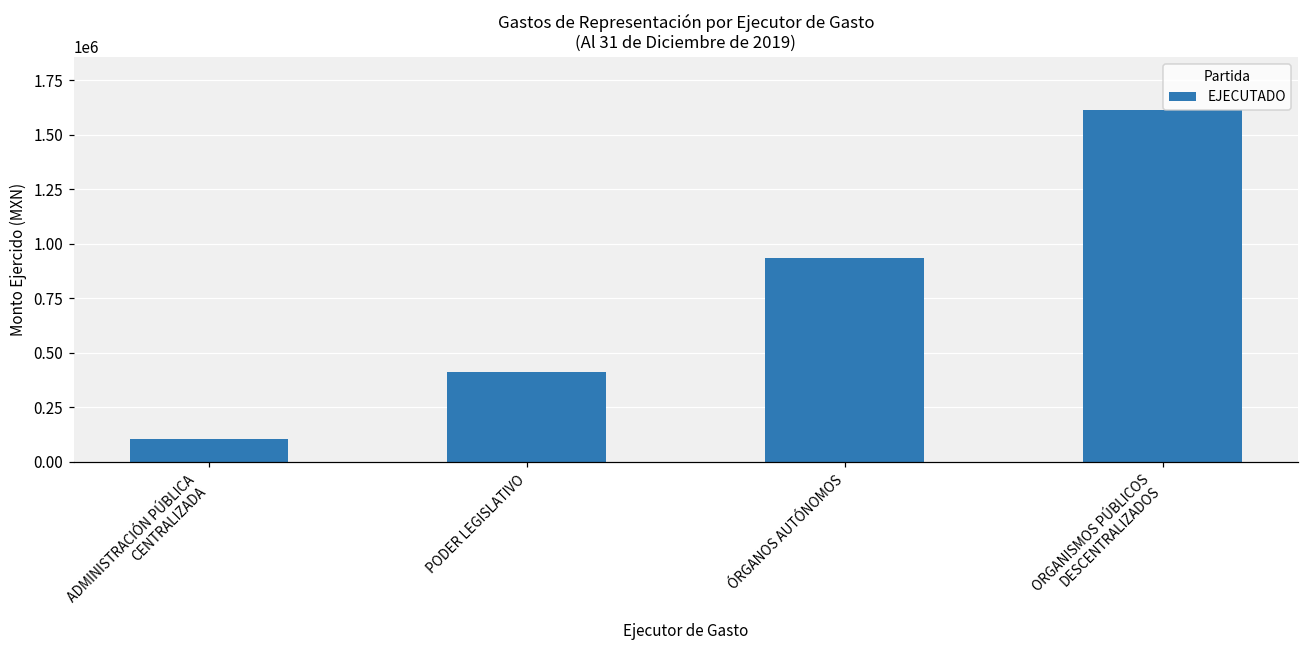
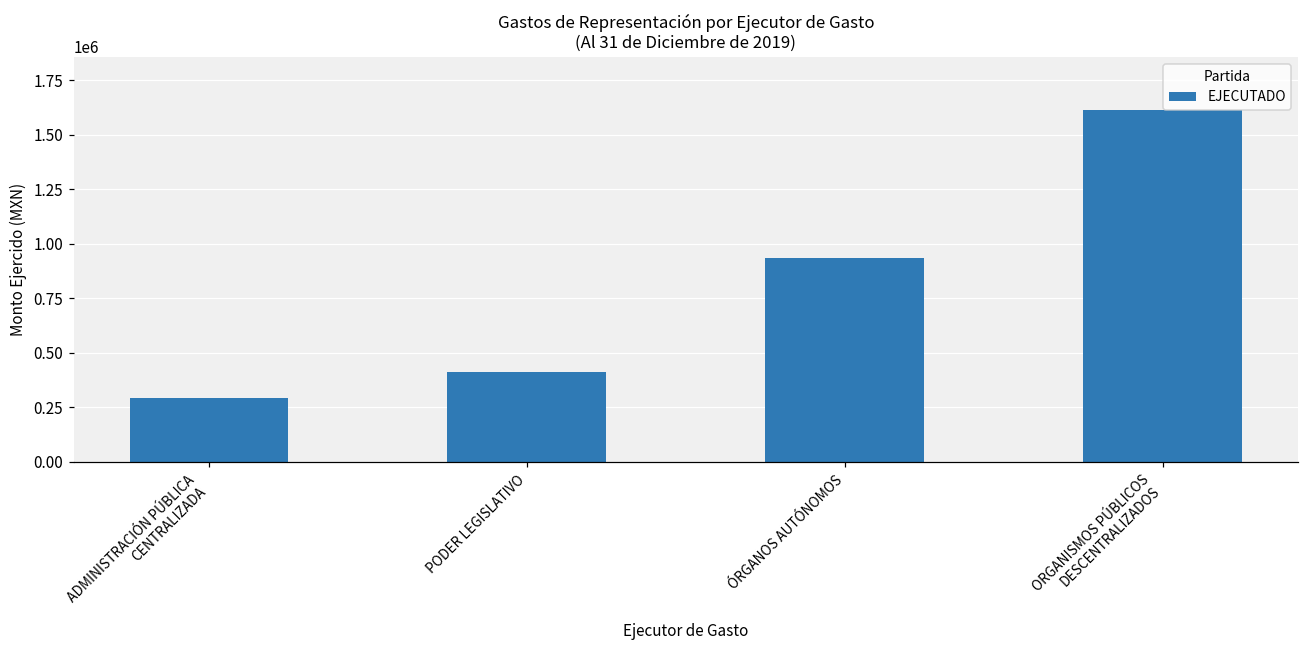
ADMINISTRACIÓN PÚBLICA CENTRALIZADA: 110000 -> 290000
